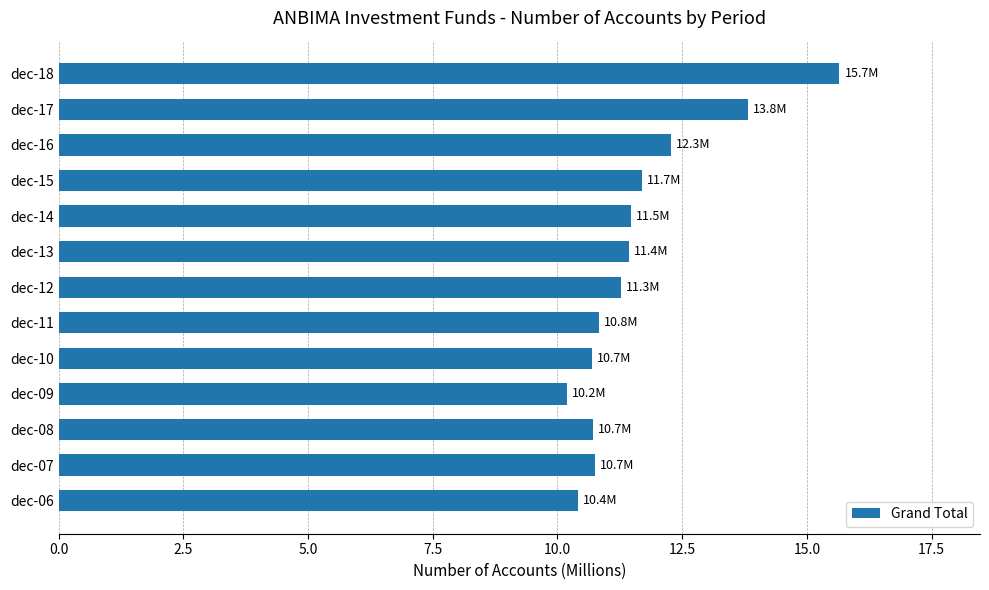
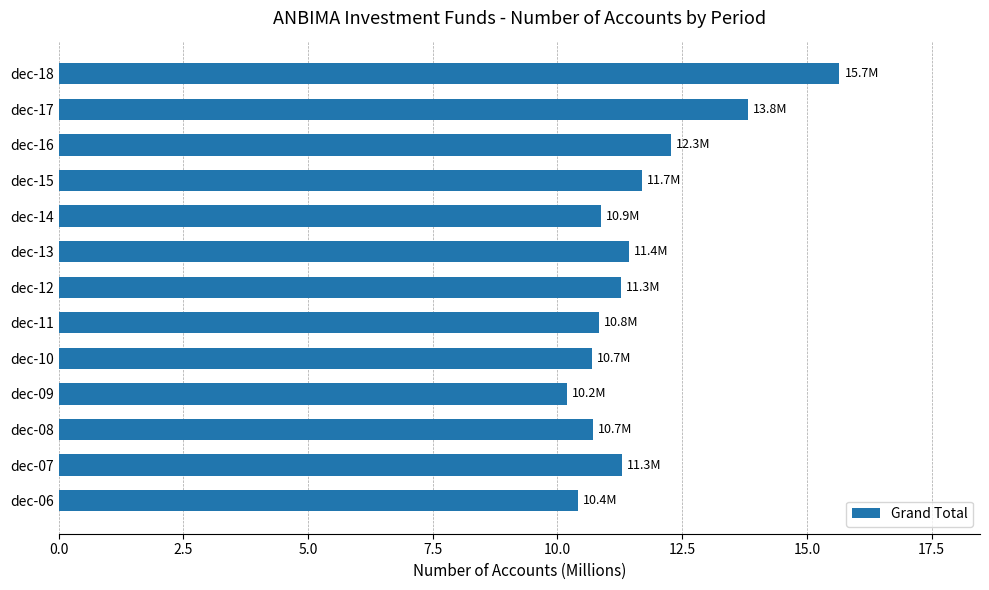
dec-14: 11.5M -> 10.9M
dec-07: 10.7M -> 11.3M
